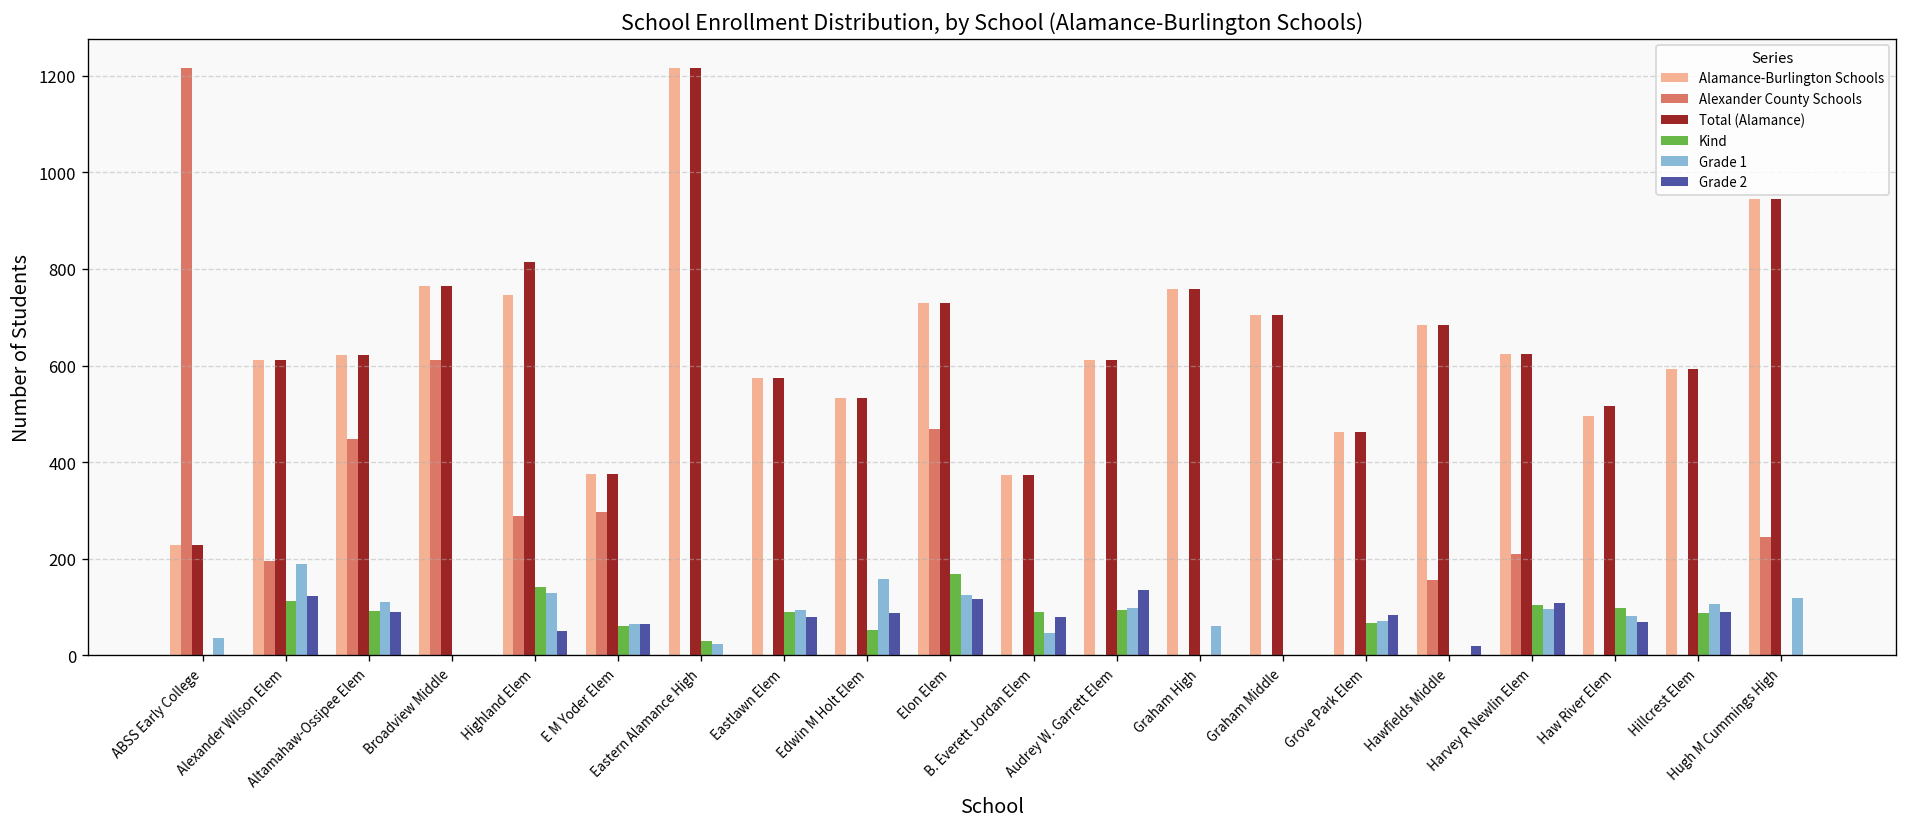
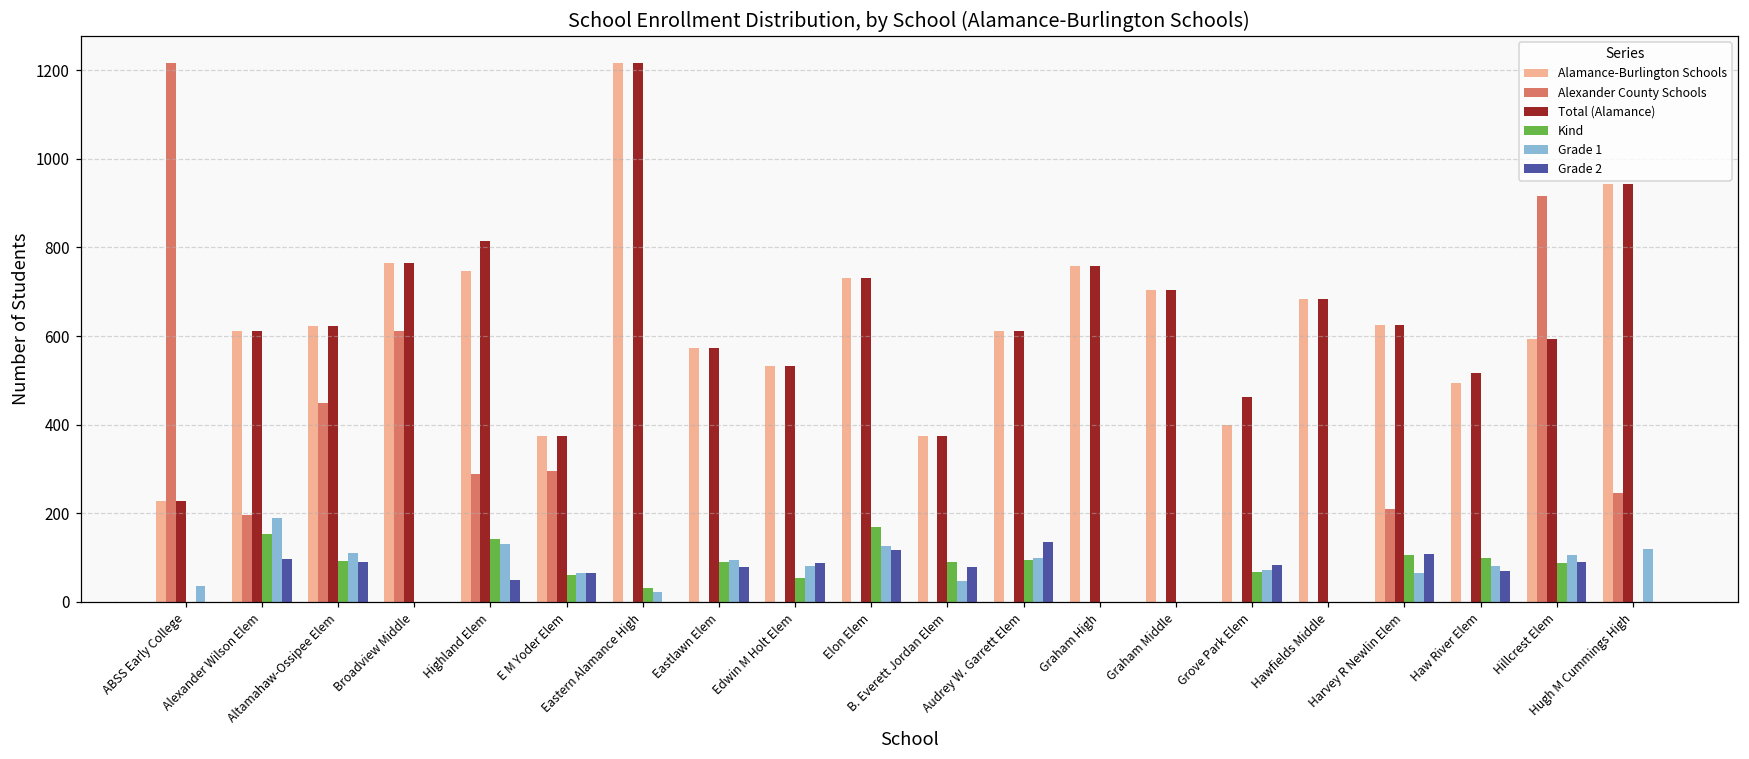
Kind, Alexander Wilson Elem: 110 -> 150
Grade 2, Alexander Wilson Elem: 120 -> 100
Grade 1, Edwin M Holt Elem: 160 -> 80
Alexander County Schools, Elon Elem: 470 -> 0
Grade 1, Graham High: 60 -> 0
Alamance-Burlington Schools, Grove Park Elem: 460 -> 400
Alexander County Schools, Hawfields Middle: 160 -> 0
Grade 2, Hawfields Middle: 20 -> 0
Grade 1, Harvey R Newlin Elem: 100 -> 60
Alexander County Schools, Hillcrest Elem: 0 -> 920
